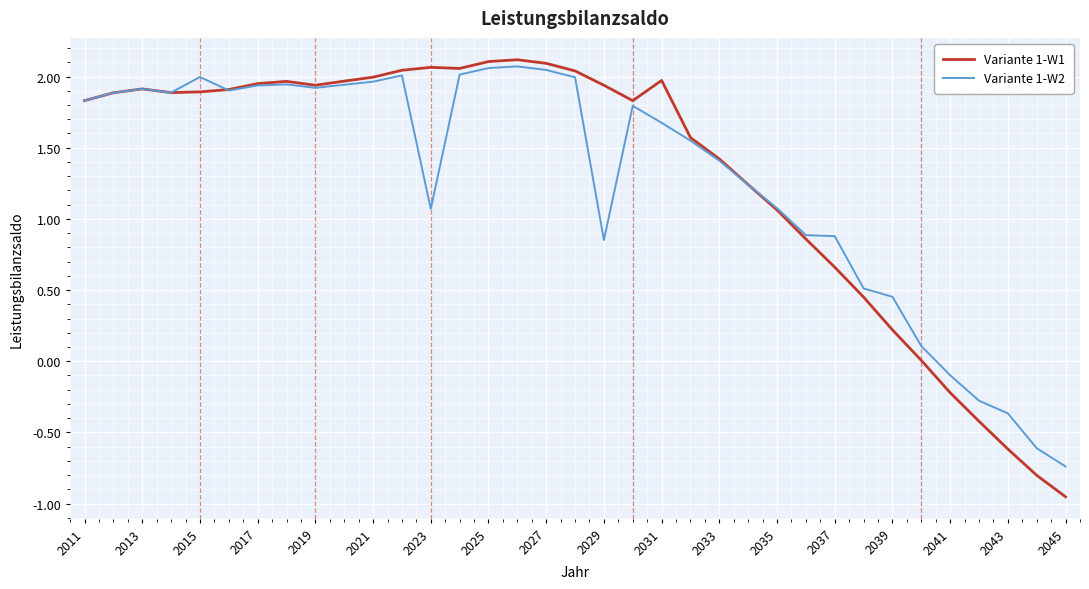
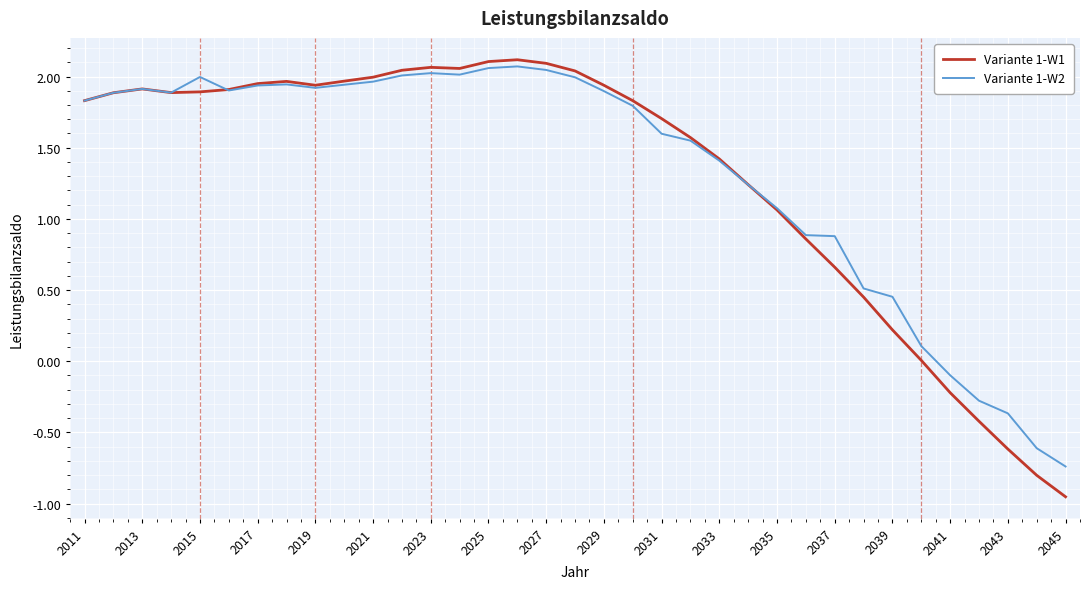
Variante 1-W2, 2023: 1.07 -> 2.02
Variante 1-W2, 2029: 0.85 -> 1.90
Variante 1-W1, 2031: 1.97 -> 1.70
Variante 1-W2, 2031: 1.68 -> 1.60
